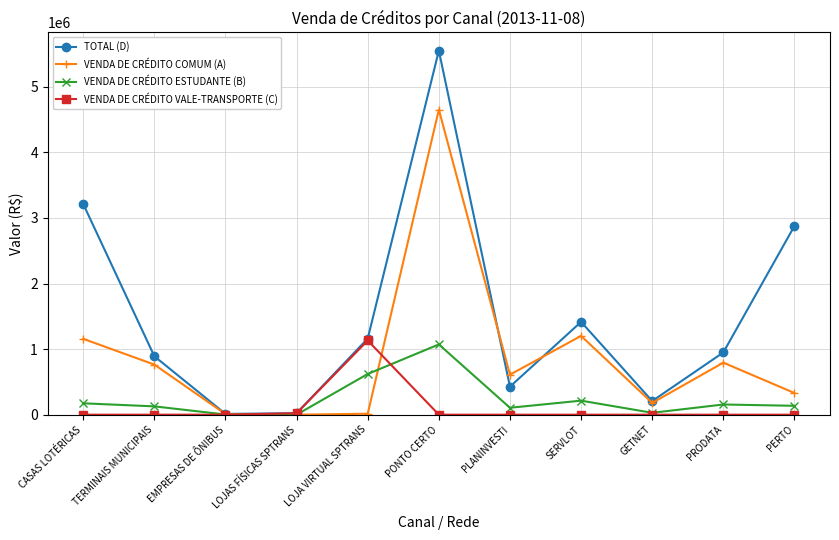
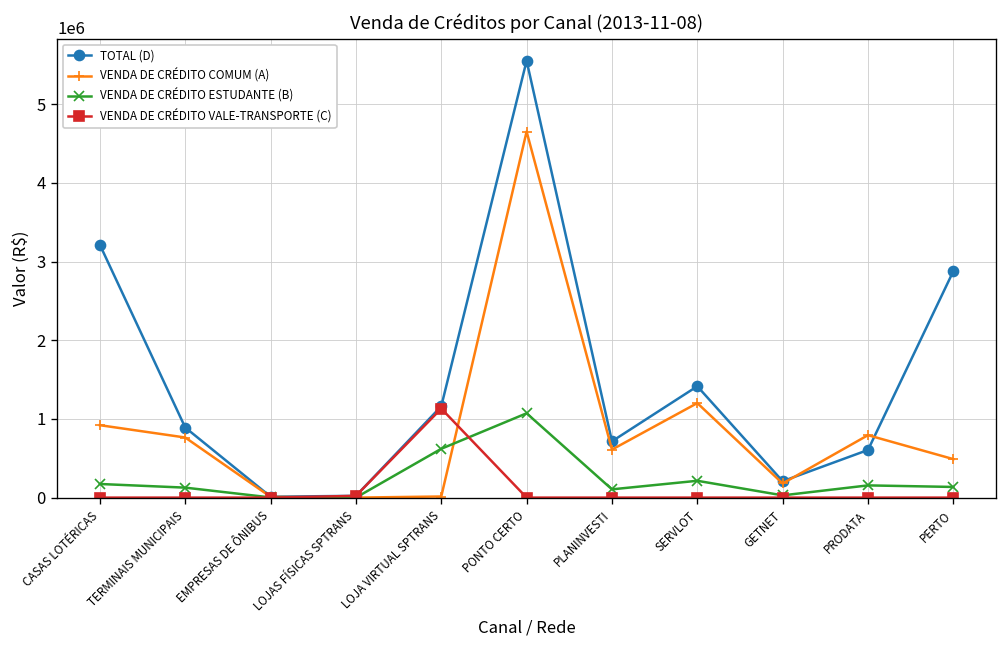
VENDA DE CRÉDITO COMUM (A), CASAS LOTÉRICAS: 1200000 -> 900000
TOTAL (D), PLANINVESTI: 400000 -> 700000
TOTAL (D), PRODATA: 900000 -> 600000
VENDA DE CRÉDITO COMUM (A), PERTO: 300000 -> 500000
